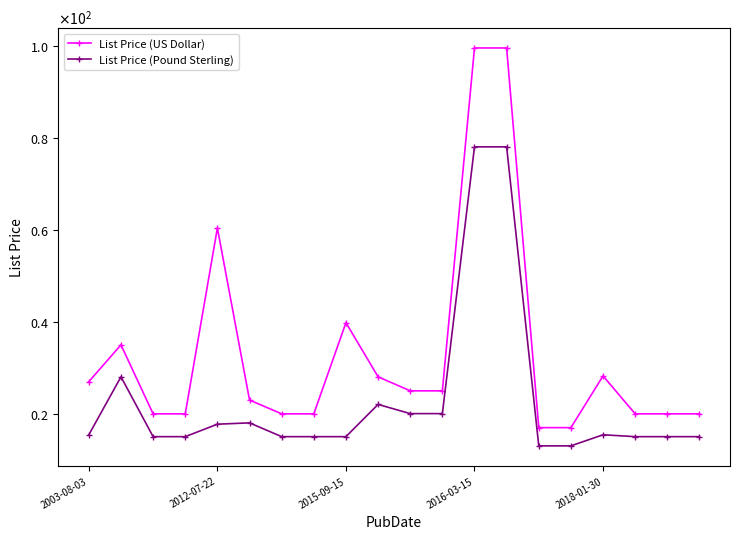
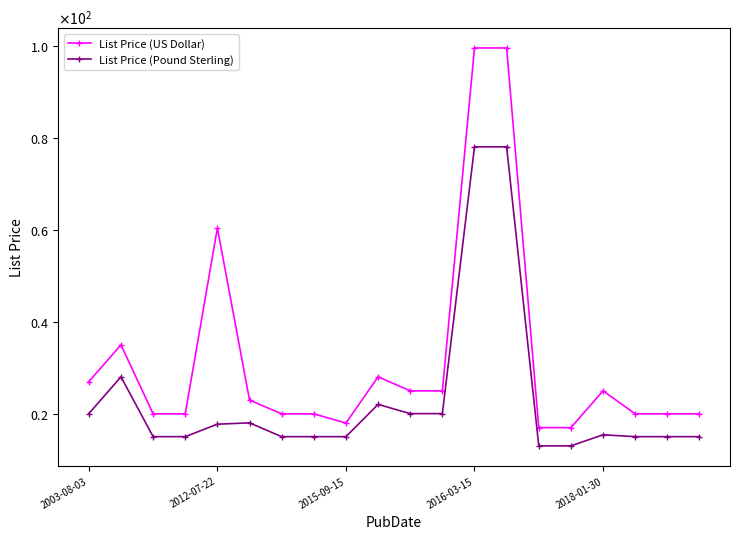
List Price (Pound Sterling), 2003-08-03: 15 -> 20
List Price (US Dollar), 2015-09-15: 40 -> 18
List Price (US Dollar), 2018-01-30: 28 -> 25
